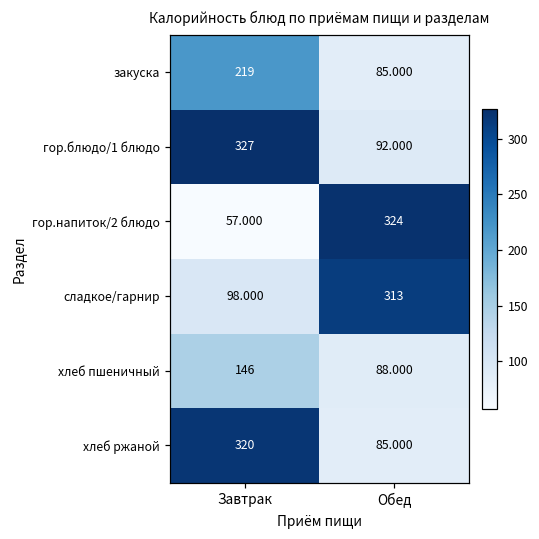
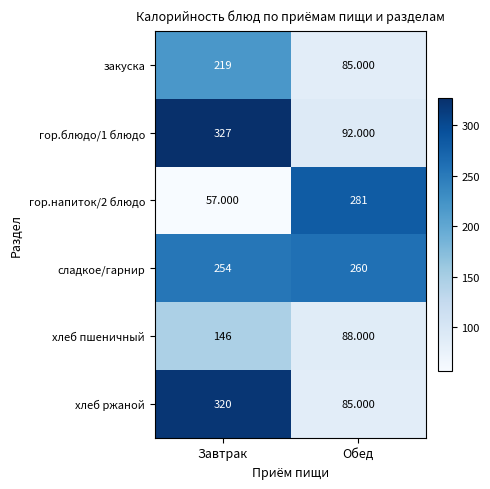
гор.напиток/2 блюдо, Обед: 324 -> 281
сладкое/гарнир, Завтрак: 98.000 -> 254
сладкое/гарнир, Обед: 313 -> 260
